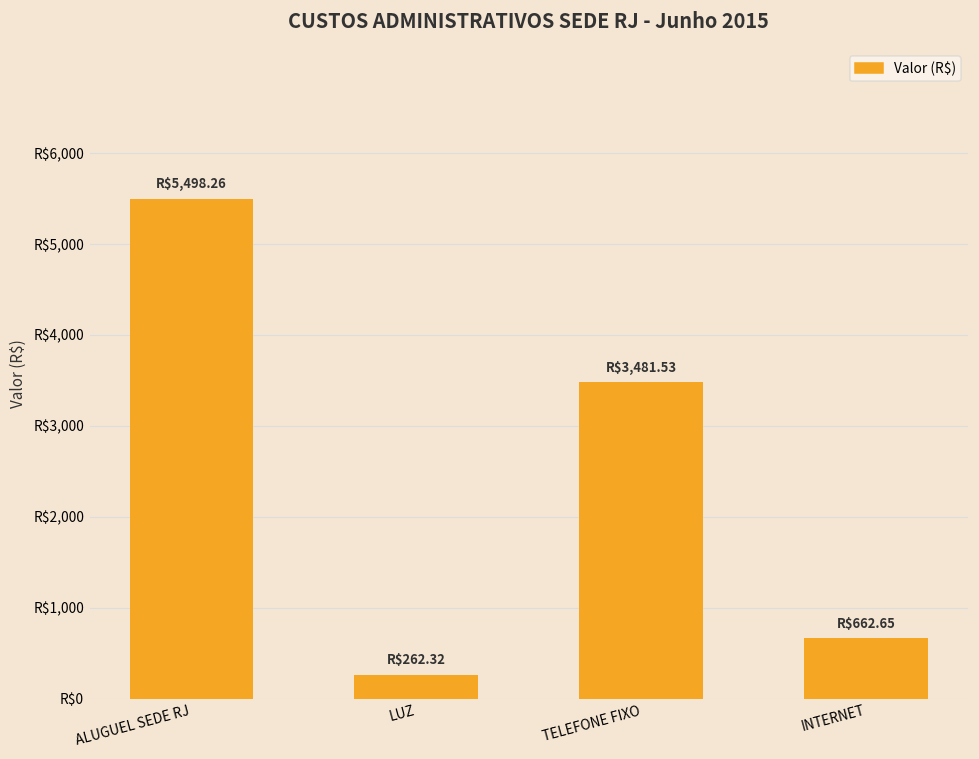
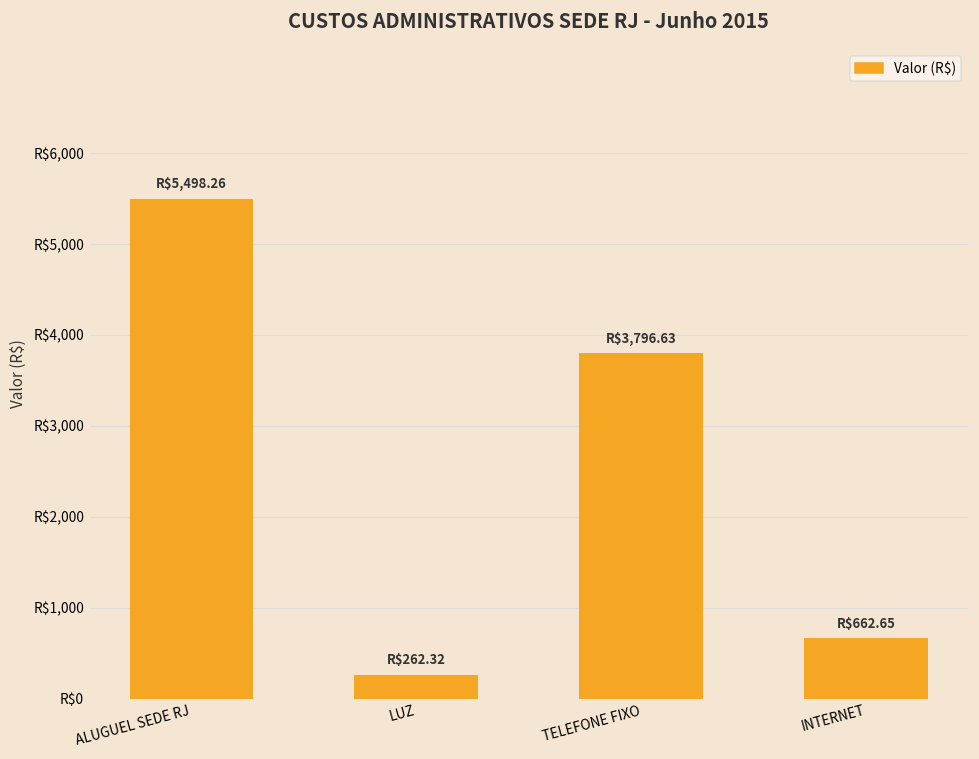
TELEFONE FIXO: $3,481.53 -> $3,796.63
